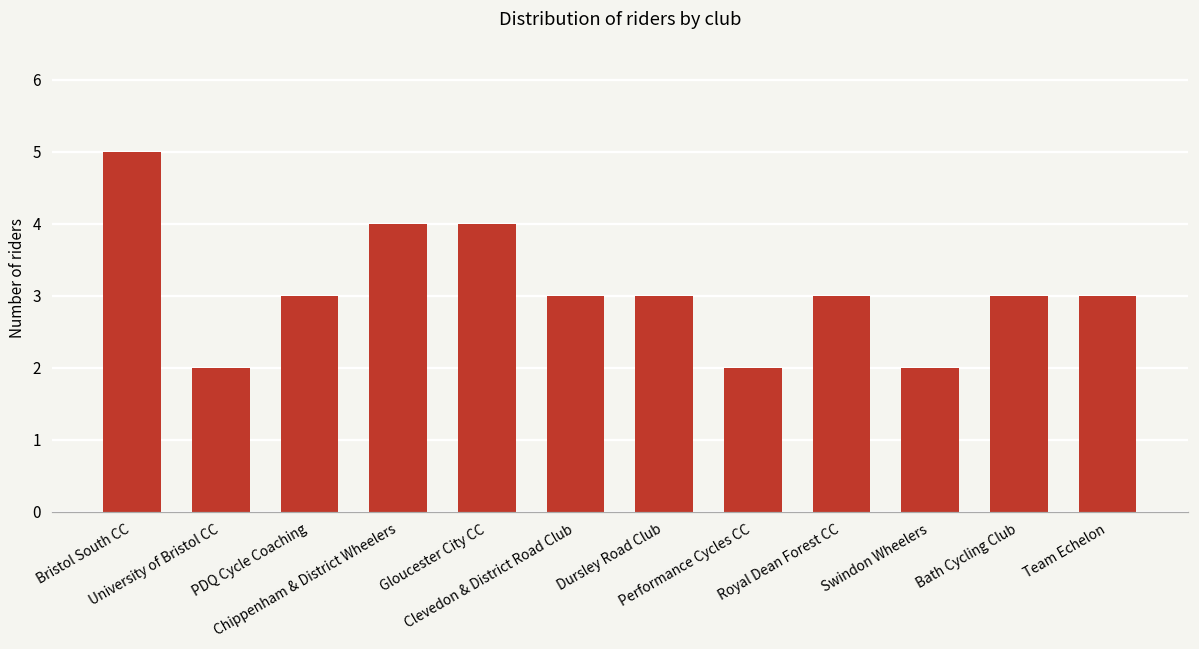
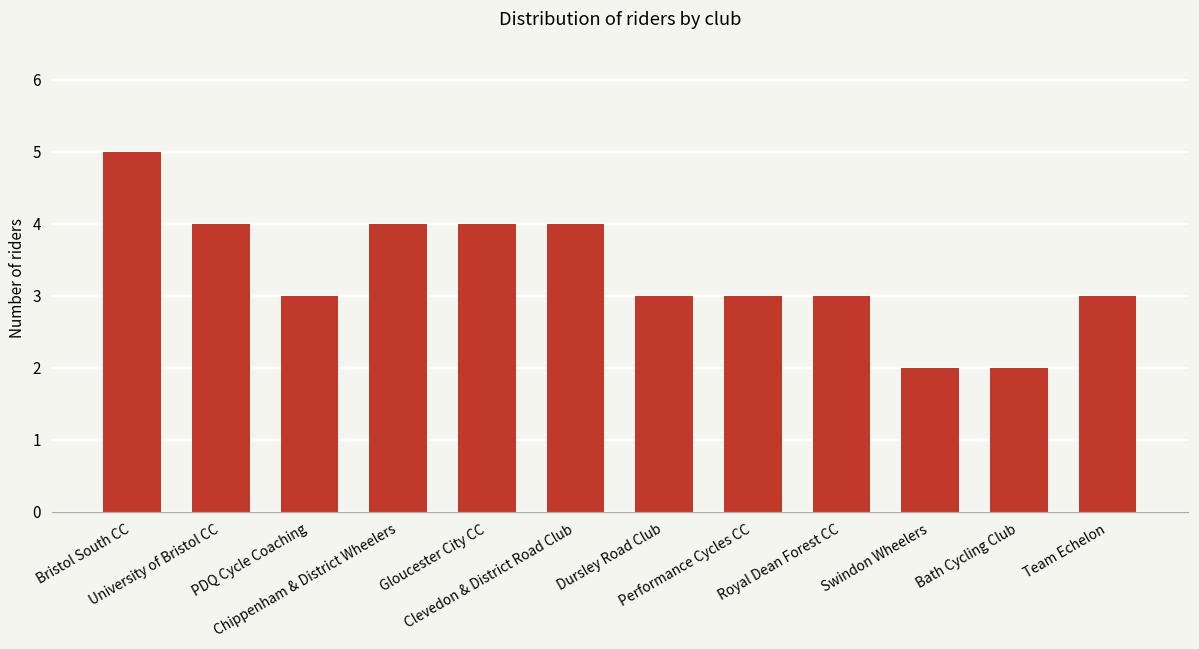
University of Bristol CC: 2 -> 4
Clevedon & District Road Club: 3 -> 4
Performance Cycles CC: 2 -> 3
Bath Cycling Club: 3 -> 2
